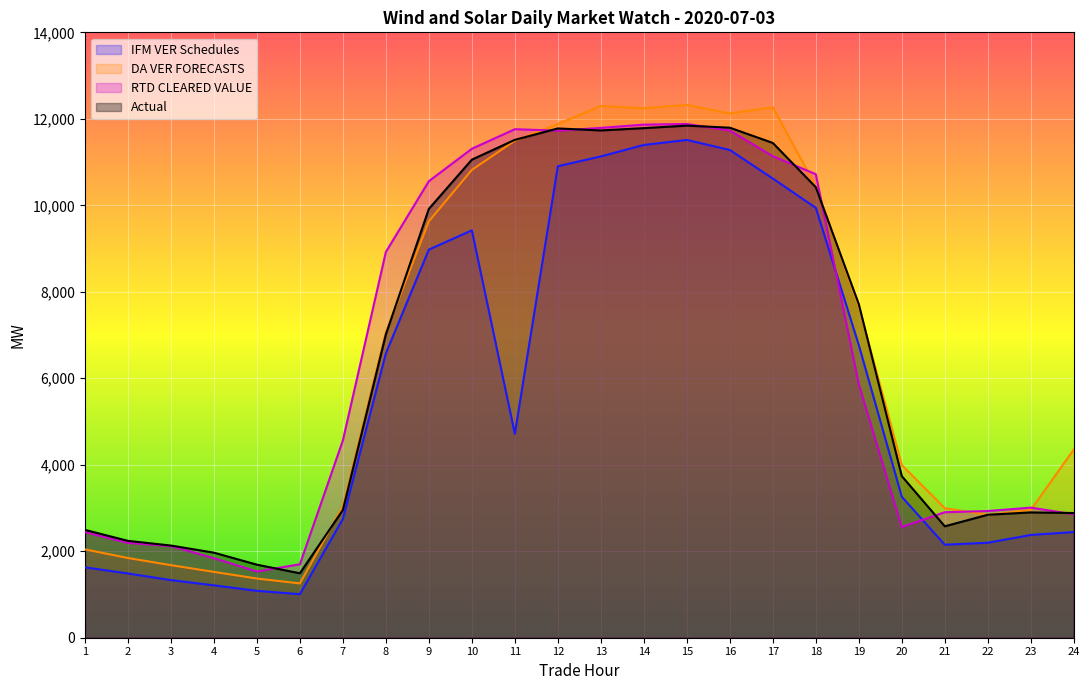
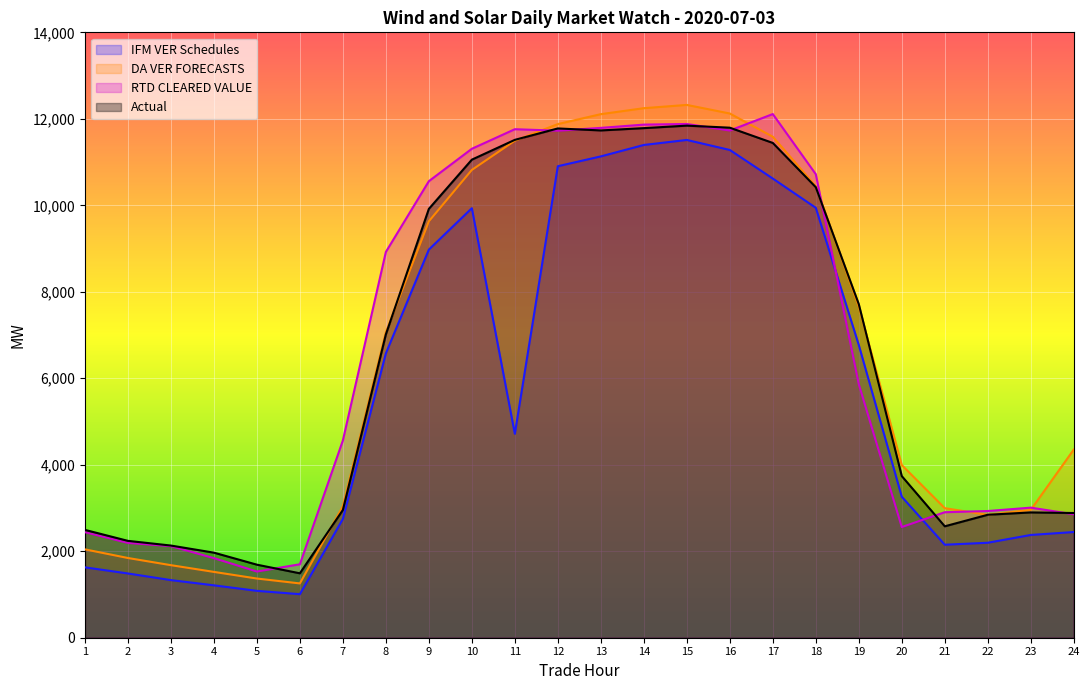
IFM VER Schedules, 10: 9,400 -> 9,900
DA VER FORECASTS, 13: 12,300 -> 12,100
DA VER FORECASTS, 17: 12,300 -> 11,600
RTD CLEARED VALUE, 17: 11,100 -> 12,100
